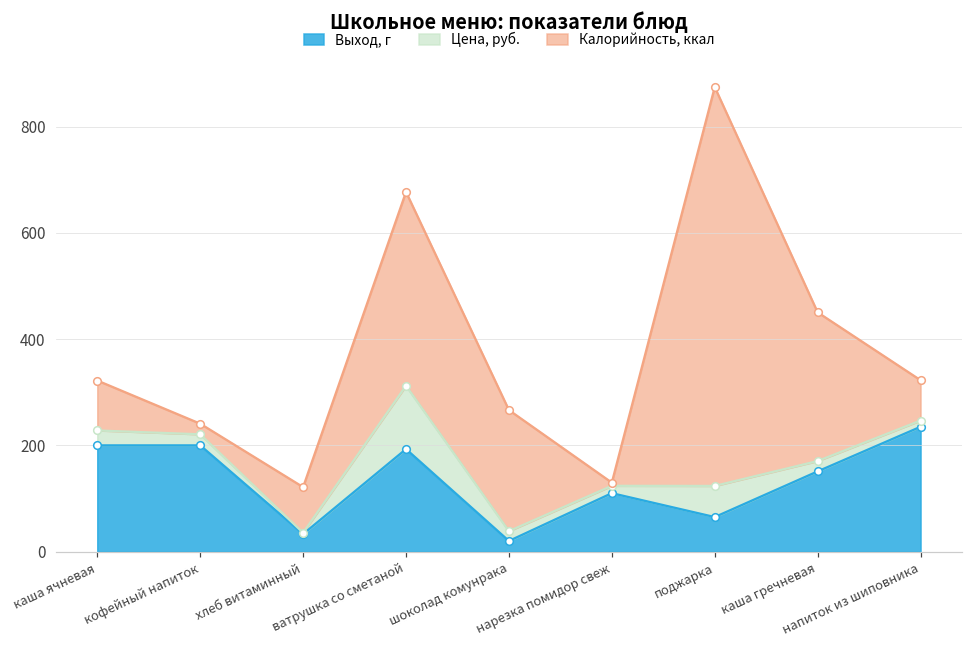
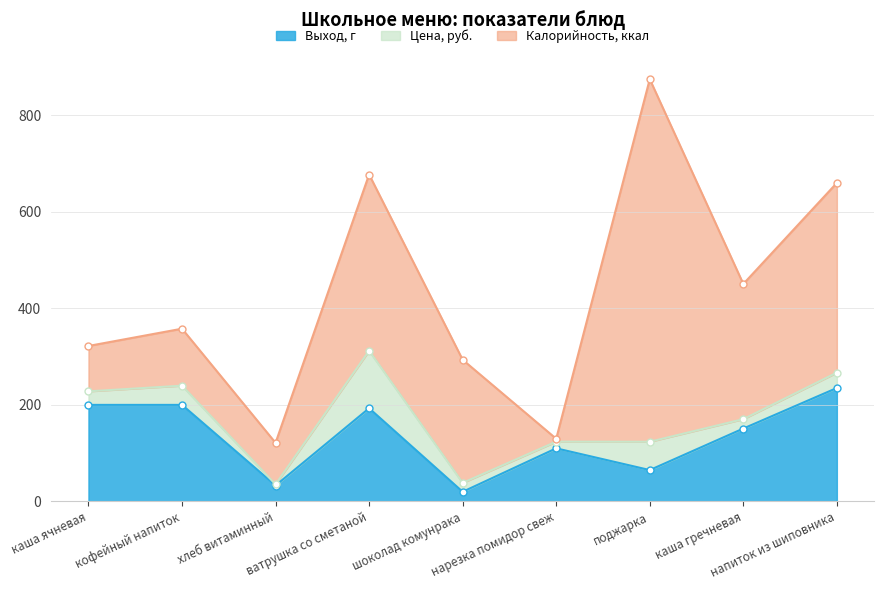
Цена, руб., кофейный напиток: 20 -> 40
Калорийность, ккал, кофейный напиток: 20 -> 120
Калорийность, ккал, шоколад комунрака: 230 -> 260
Цена, руб., напиток из шиповника: 10 -> 30
Калорийность, ккал, напиток из шиповника: 80 -> 390
